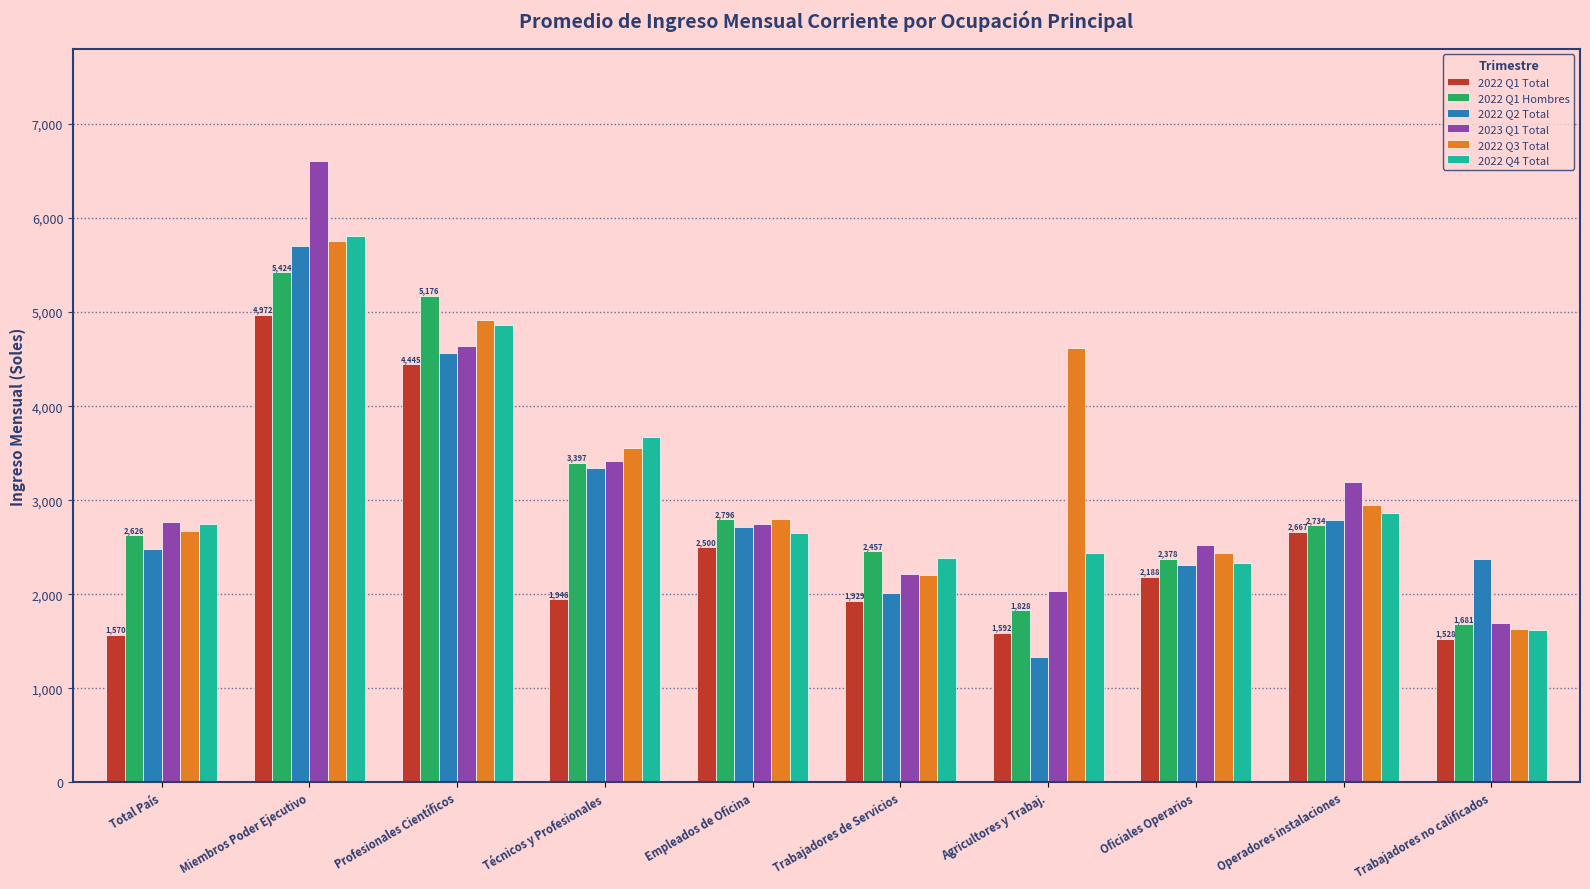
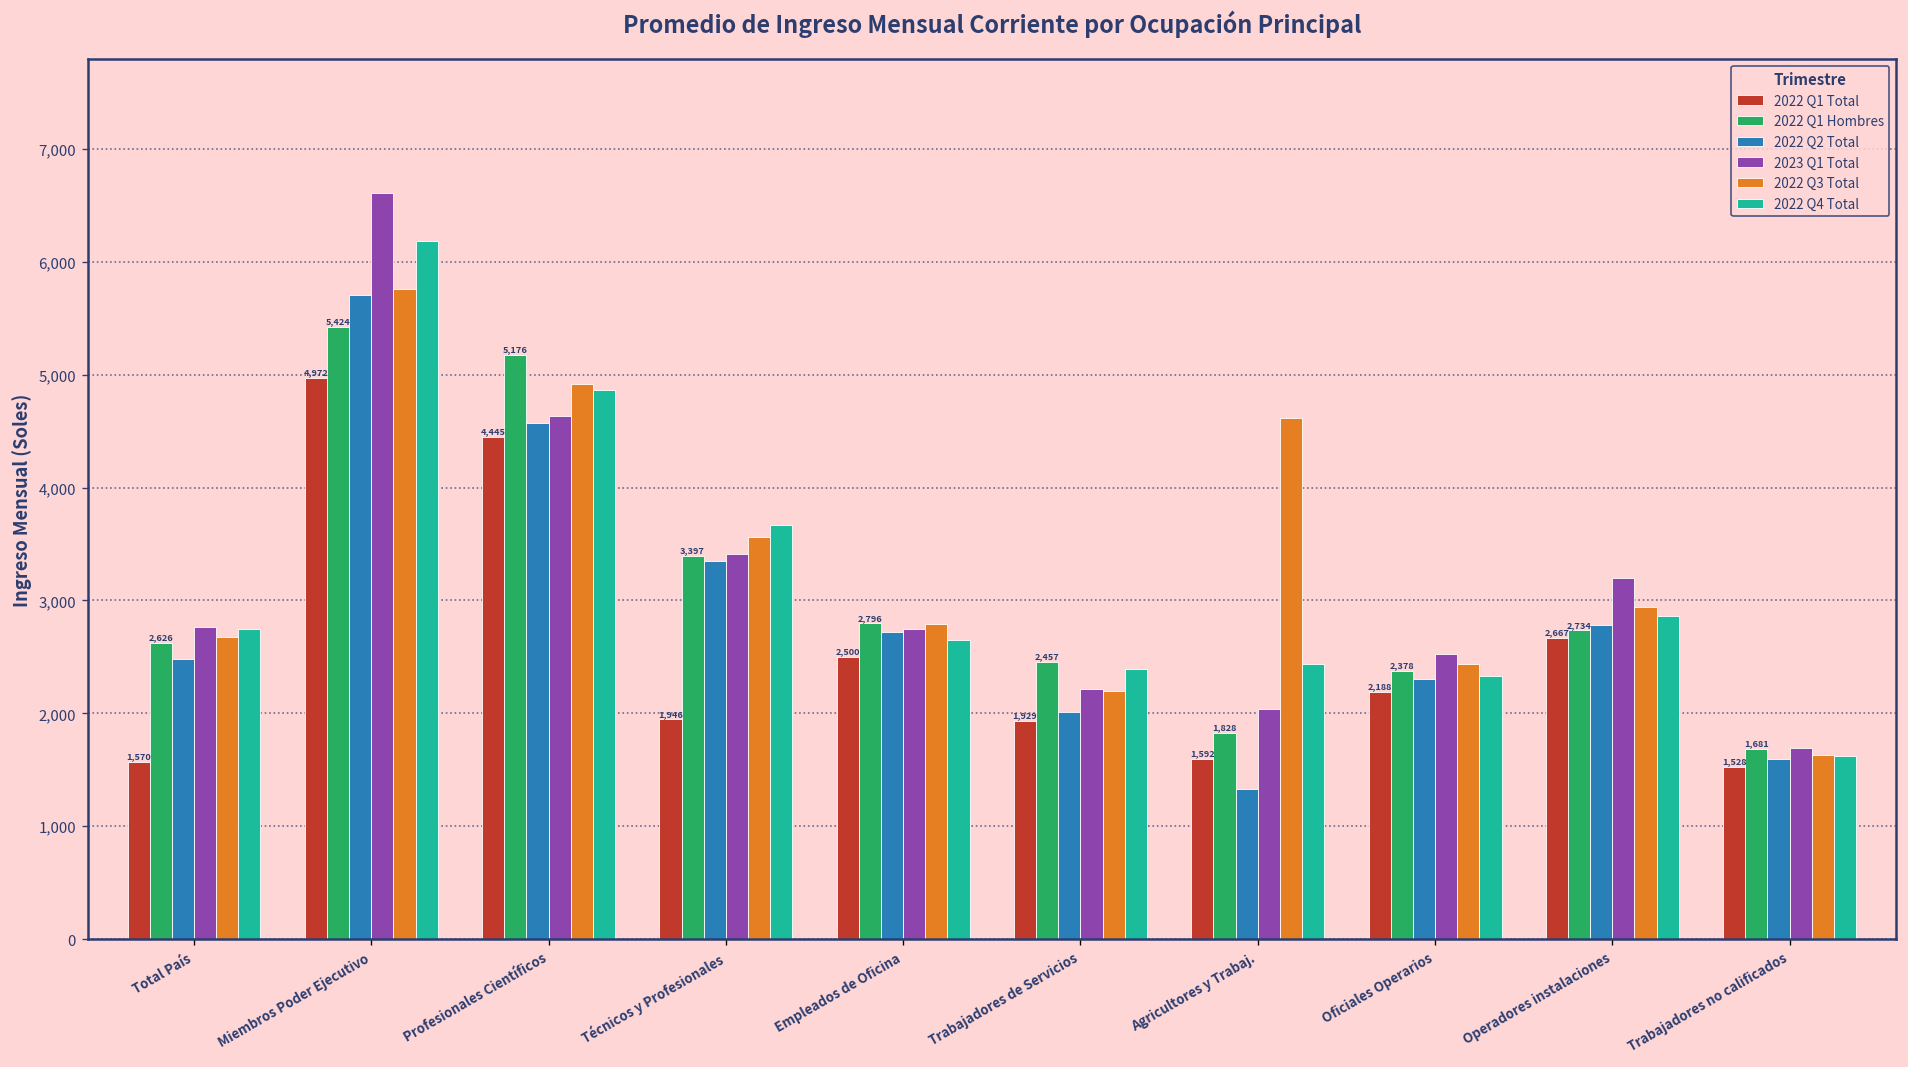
2022 Q4 Total, Miembros Poder Ejecutivo: 5,800 -> 6,200
2022 Q2 Total, Trabajadores no calificados: 2,400 -> 1,600
